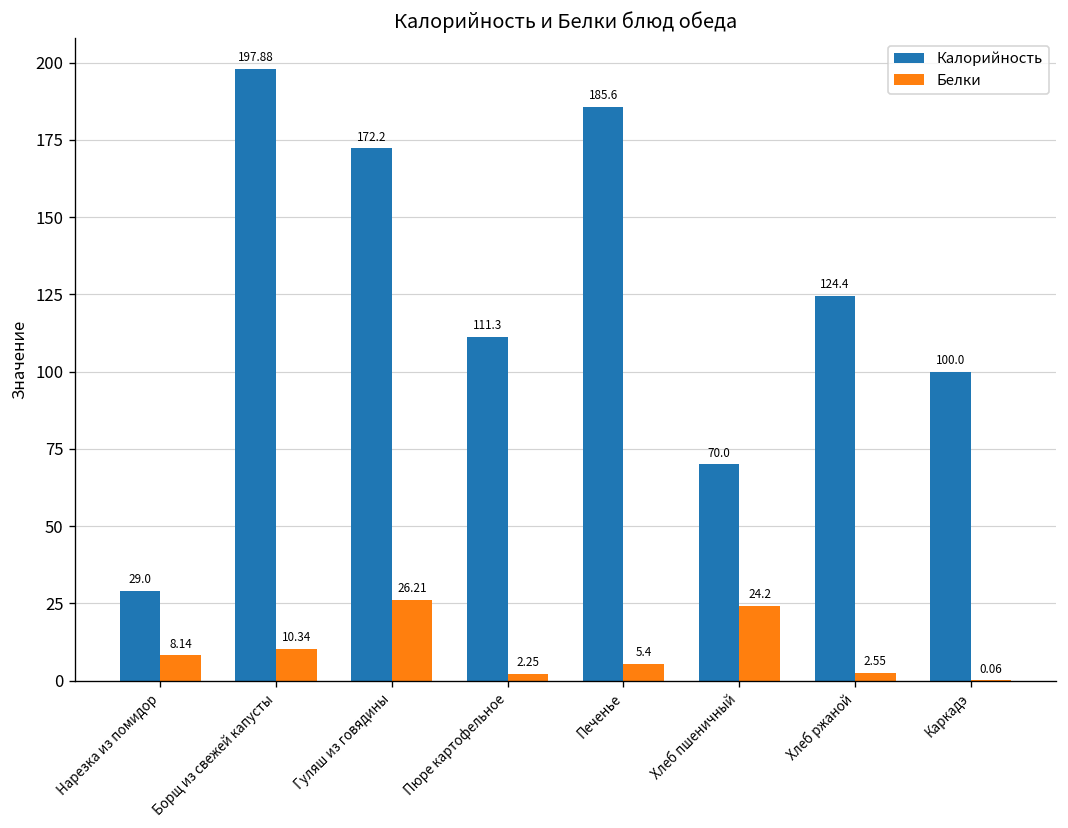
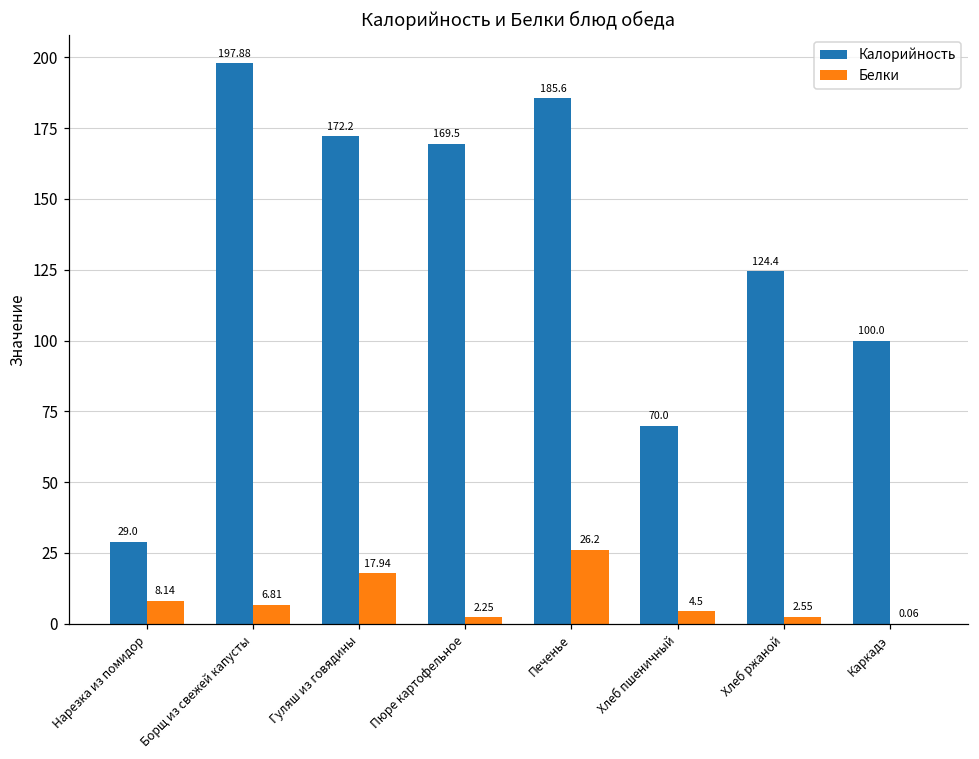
Белки, Борщ из свежей капусты: 10.34 -> 6.81
Белки, Гуляш из говядины: 26.21 -> 17.94
Калорийность, Пюре картофельное: 111.3 -> 169.5
Белки, Печенье: 5.4 -> 26.2
Белки, Хлеб пшеничный: 24.2 -> 4.5
